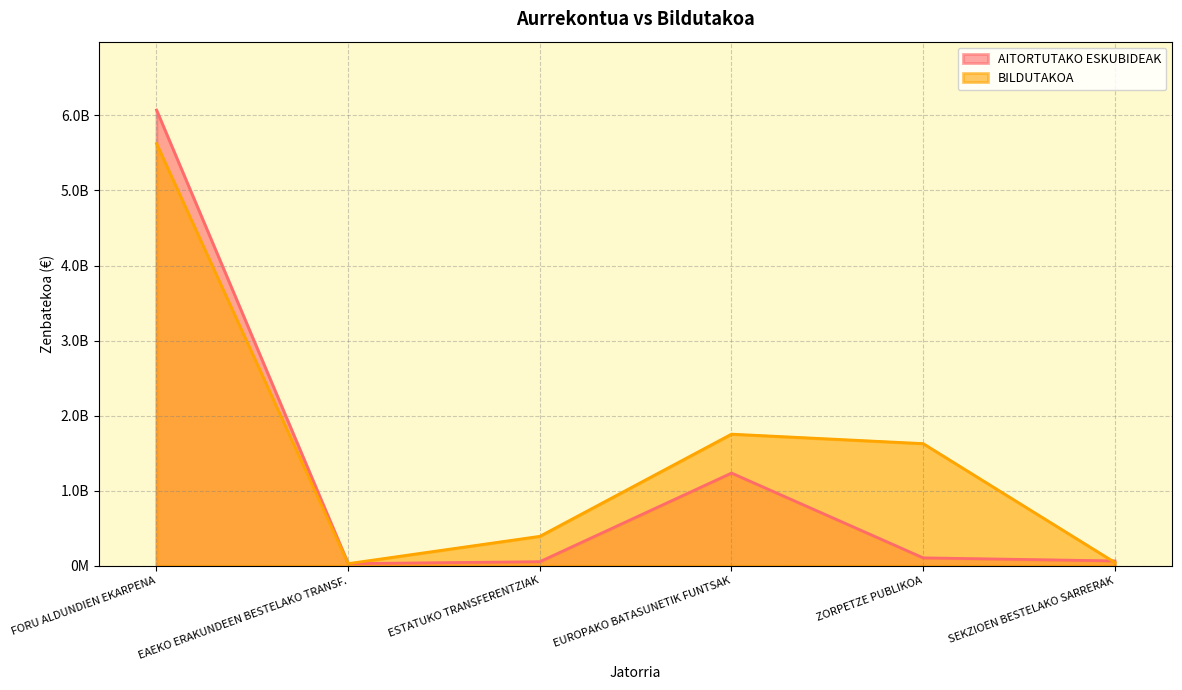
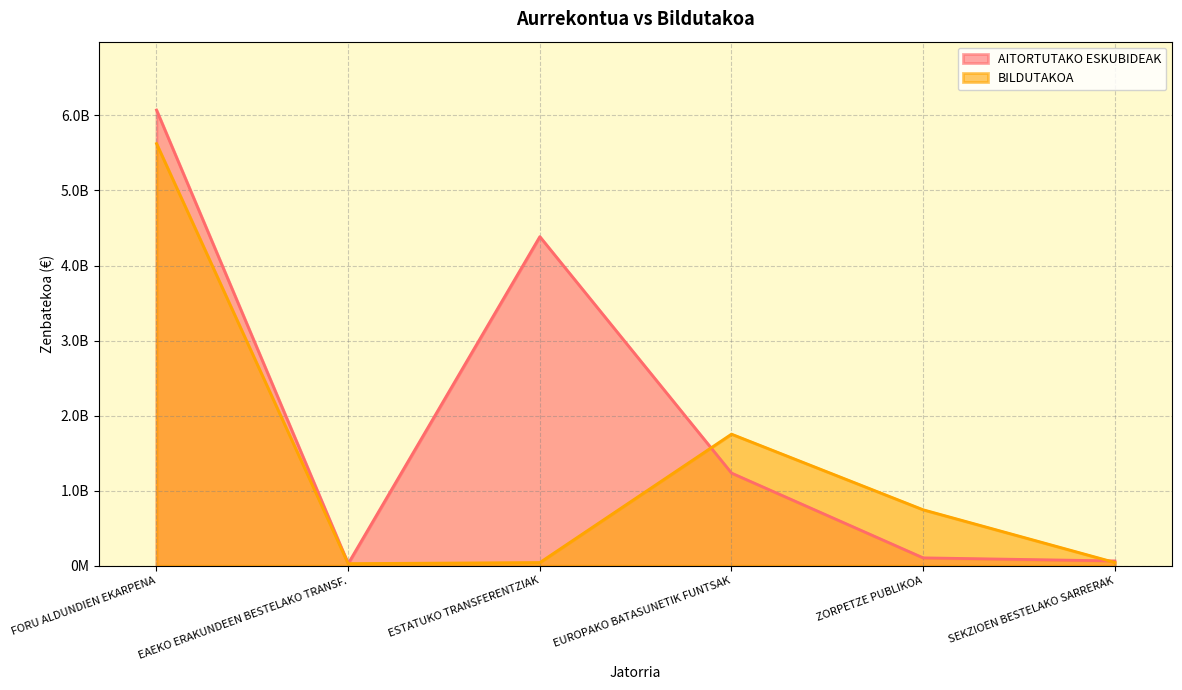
AITORTUTAKO ESKUBIDEAK, ESTATUKO TRANSFERENTZIAK: 100000000 -> 4400000000
BILDUTAKOA, ESTATUKO TRANSFERENTZIAK: 400000000 -> 0
BILDUTAKOA, ZORPETZE PUBLIKOA: 1600000000 -> 700000000
